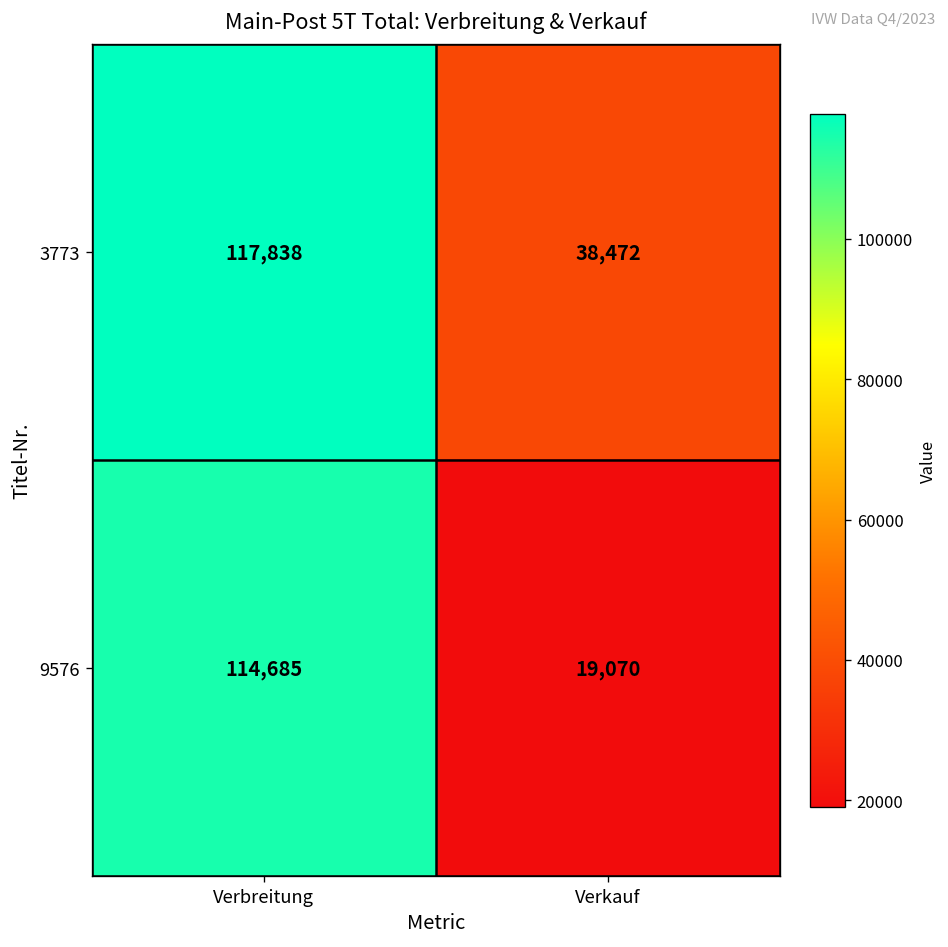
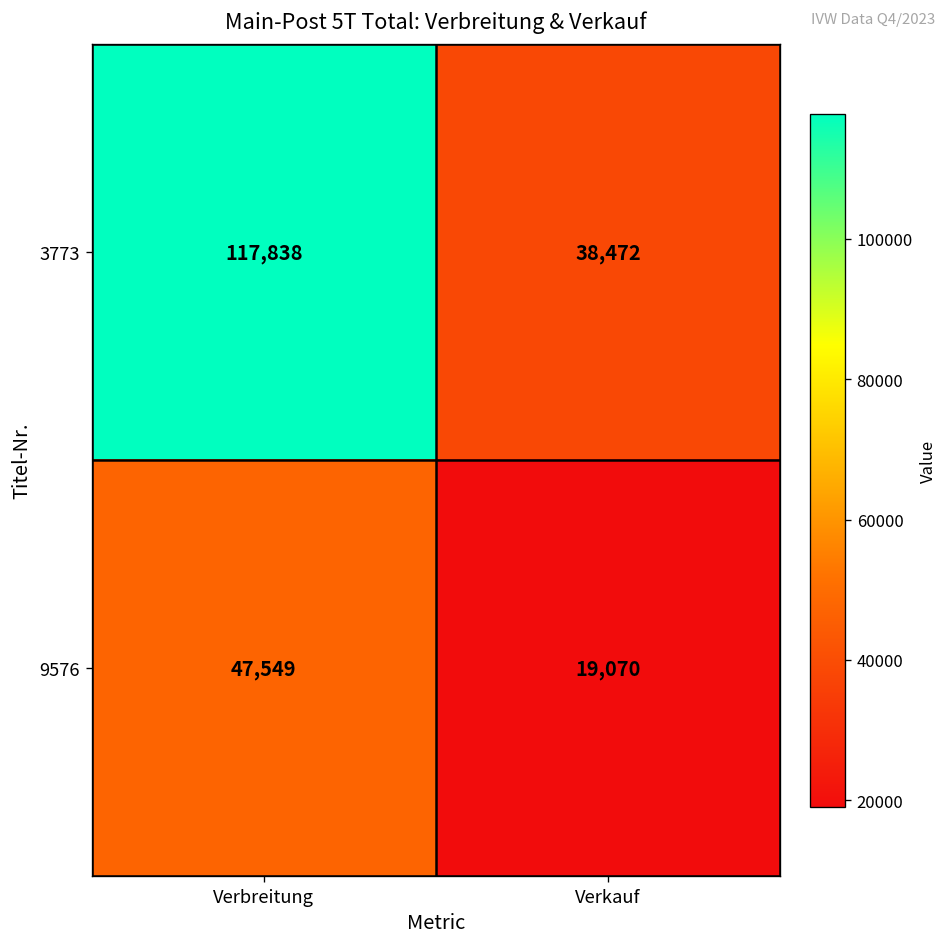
9576, Verbreitung: 114,685 -> 47,549
